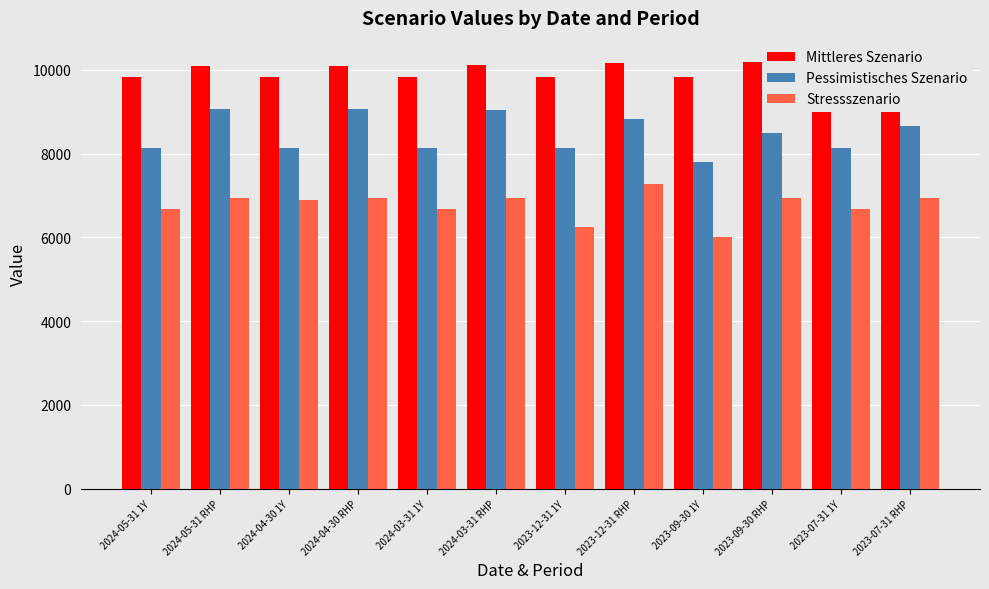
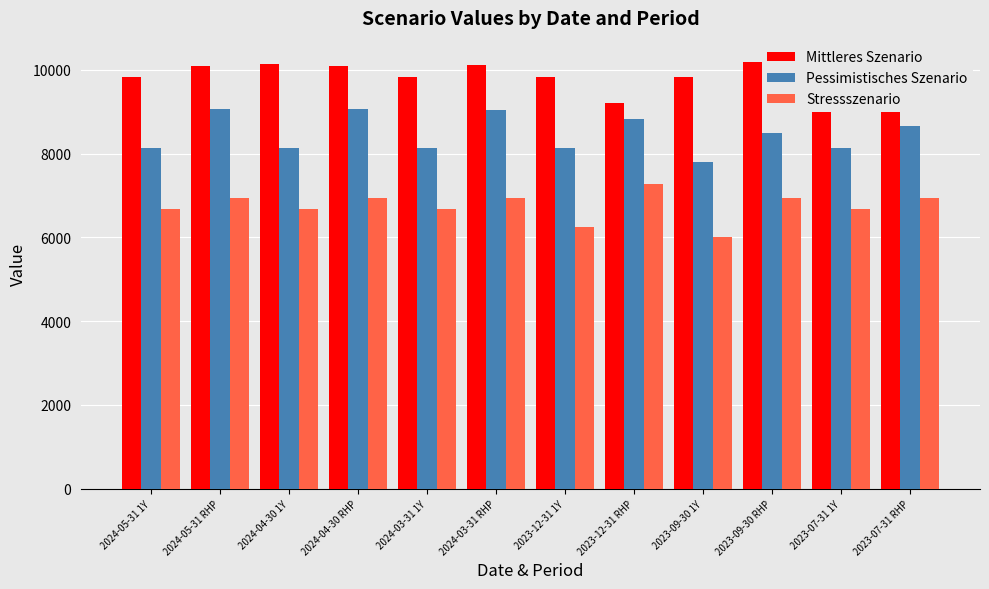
Mittleres Szenario, 2024-04-30 1Y: 9800 -> 10100
Stressszenario, 2024-04-30 1Y: 6900 -> 6700
Mittleres Szenario, 2023-12-31 RHP: 10200 -> 9200
